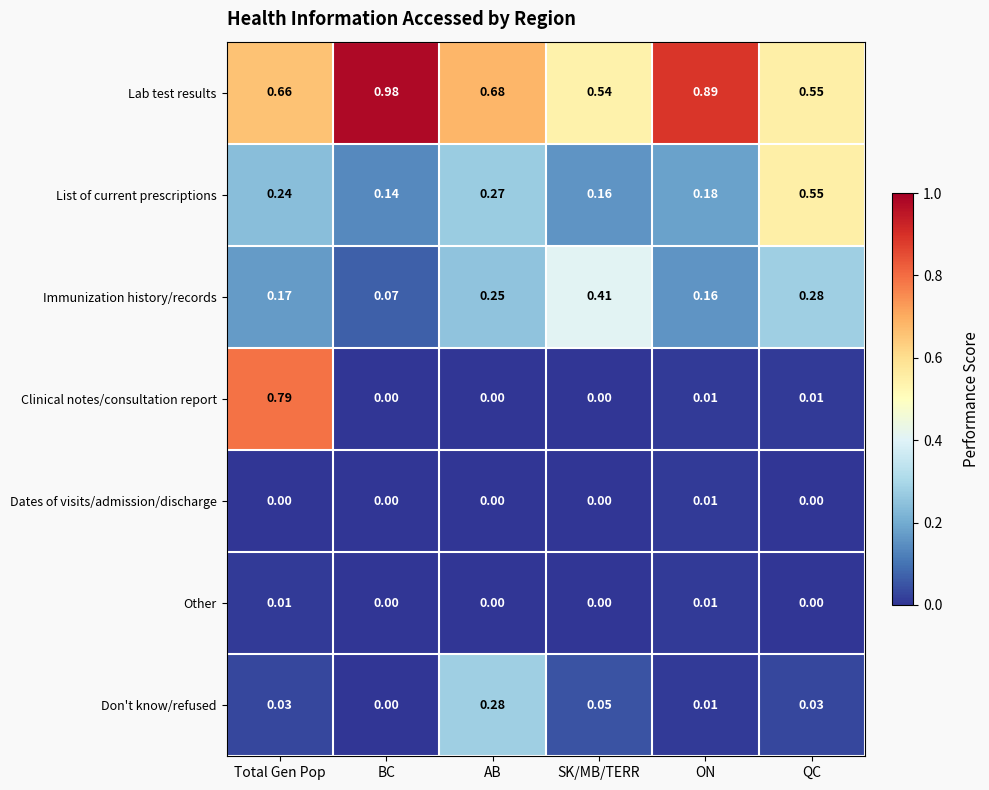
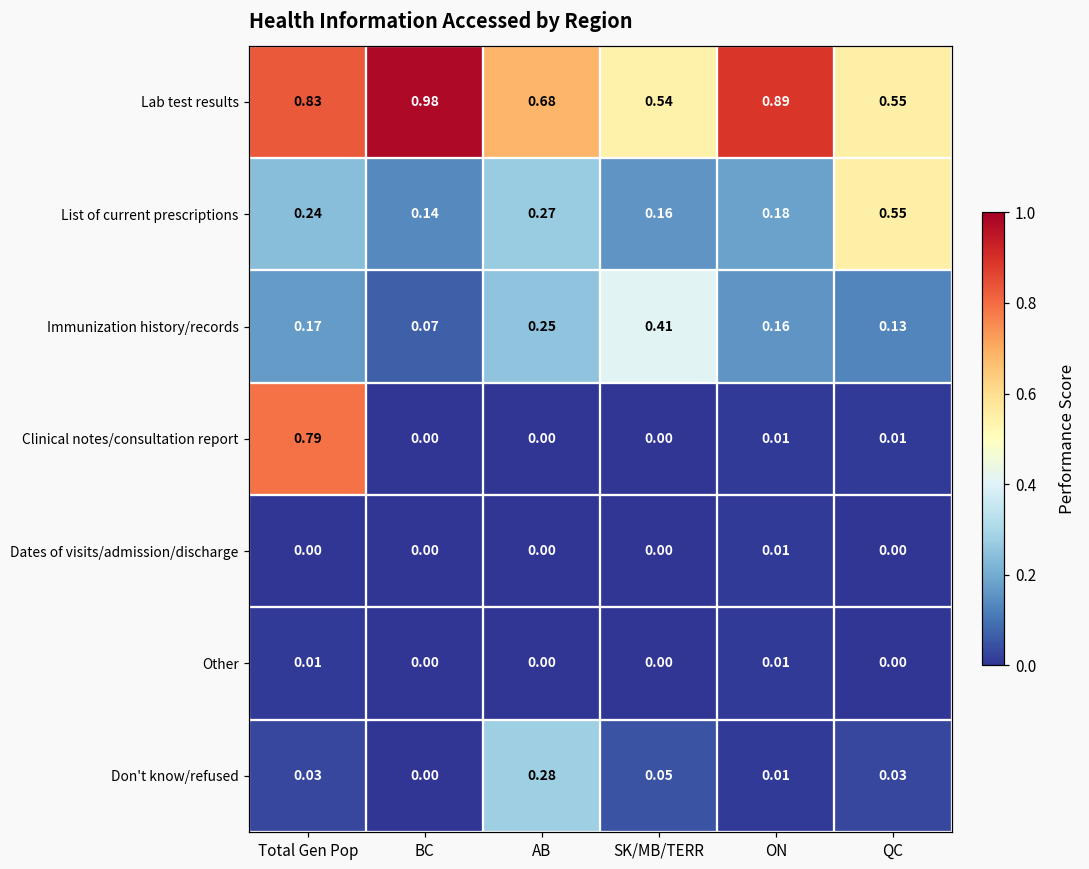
Lab test results, Total Gen Pop: 0.66 -> 0.83
Immunization history/records, QC: 0.28 -> 0.13
